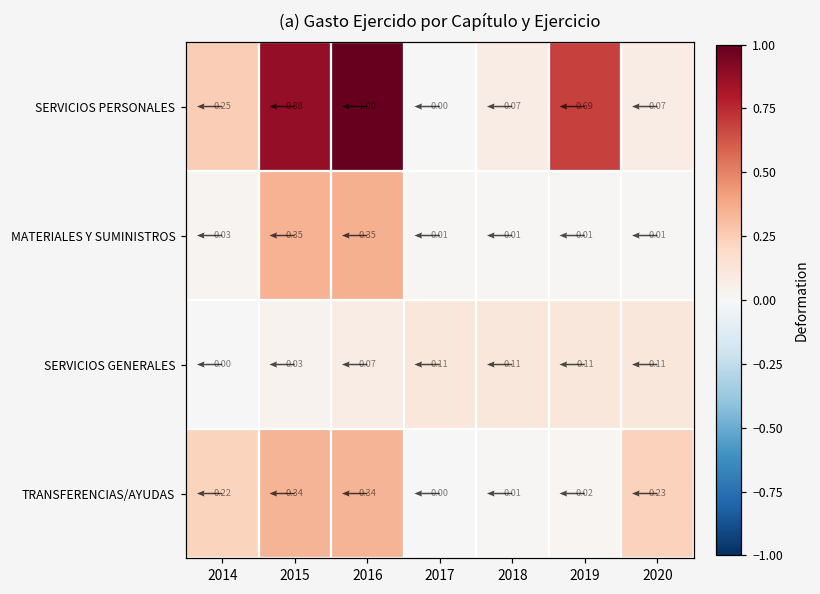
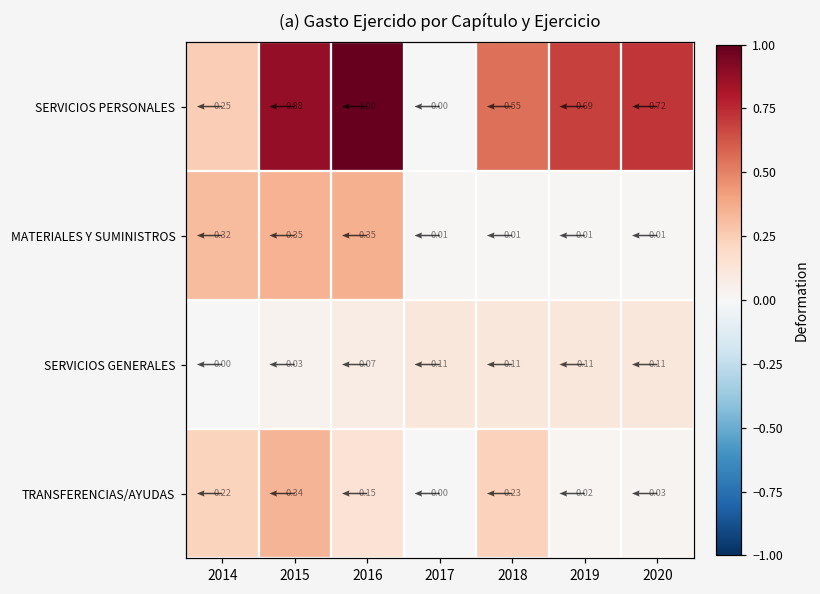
SERVICIOS PERSONALES, 2018: 0.07 -> 0.55
SERVICIOS PERSONALES, 2020: 0.07 -> 0.72
MATERIALES Y SUMINISTROS, 2014: 0.03 -> 0.32
TRANSFERENCIAS/AYUDAS, 2016: 0.34 -> 0.15
TRANSFERENCIAS/AYUDAS, 2018: 0.01 -> 0.23
TRANSFERENCIAS/AYUDAS, 2020: 0.23 -> 0.03
